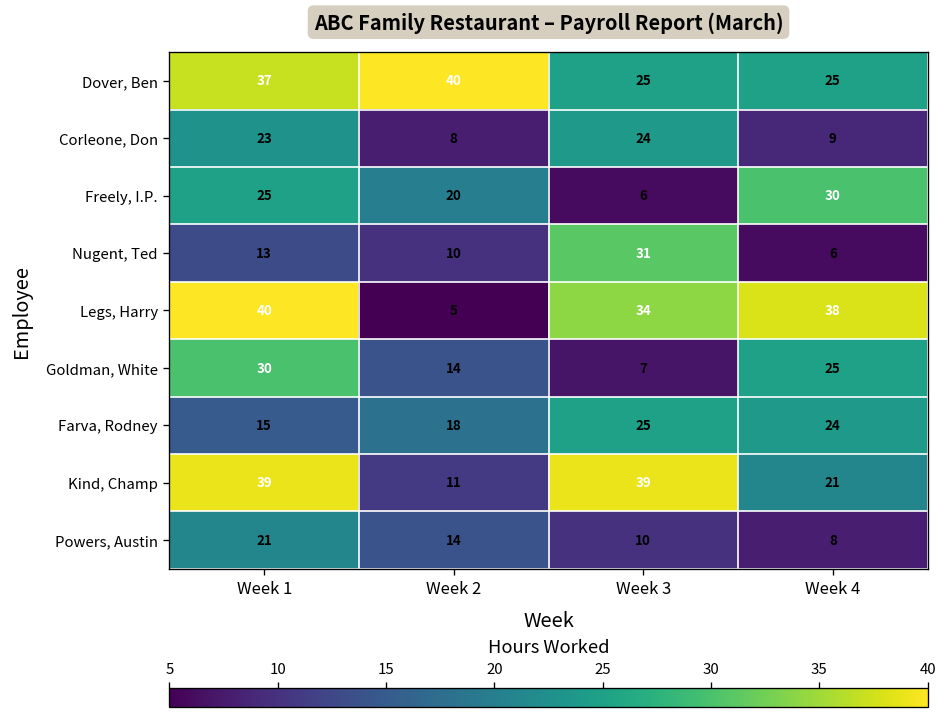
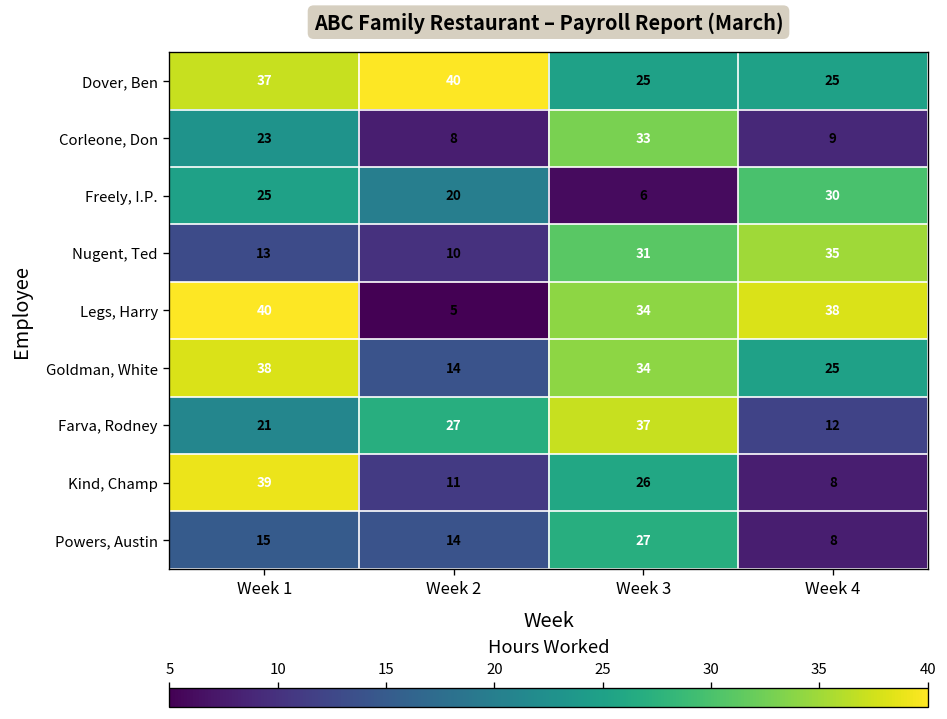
Corleone, Don, Week 3: 24 -> 33
Nugent, Ted, Week 4: 6 -> 35
Goldman, White, Week 1: 30 -> 38
Goldman, White, Week 3: 7 -> 34
Farva, Rodney, Week 1: 15 -> 21
Farva, Rodney, Week 2: 18 -> 27
Farva, Rodney, Week 3: 25 -> 37
Farva, Rodney, Week 4: 24 -> 12
Kind, Champ, Week 3: 39 -> 26
Kind, Champ, Week 4: 21 -> 8
Powers, Austin, Week 1: 21 -> 15
Powers, Austin, Week 3: 10 -> 27
